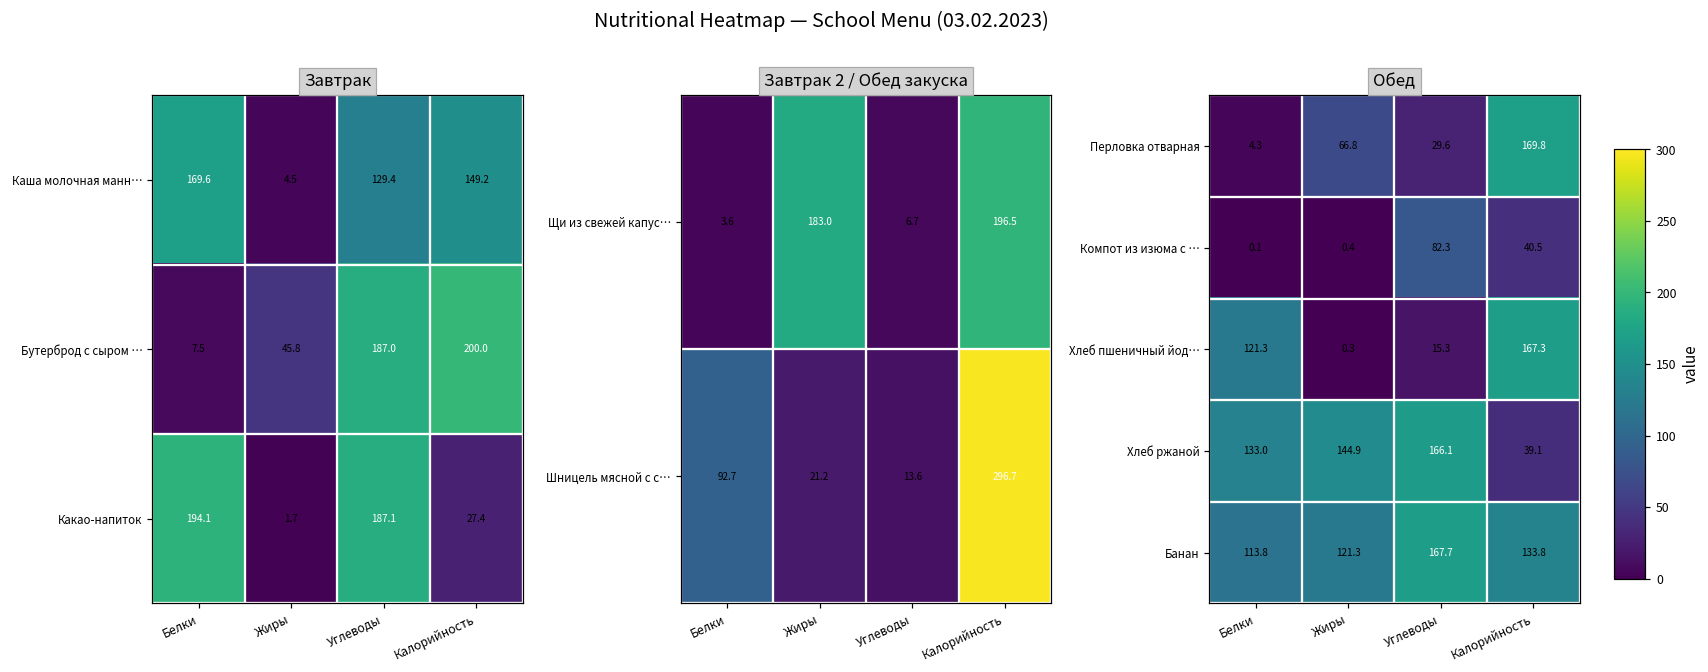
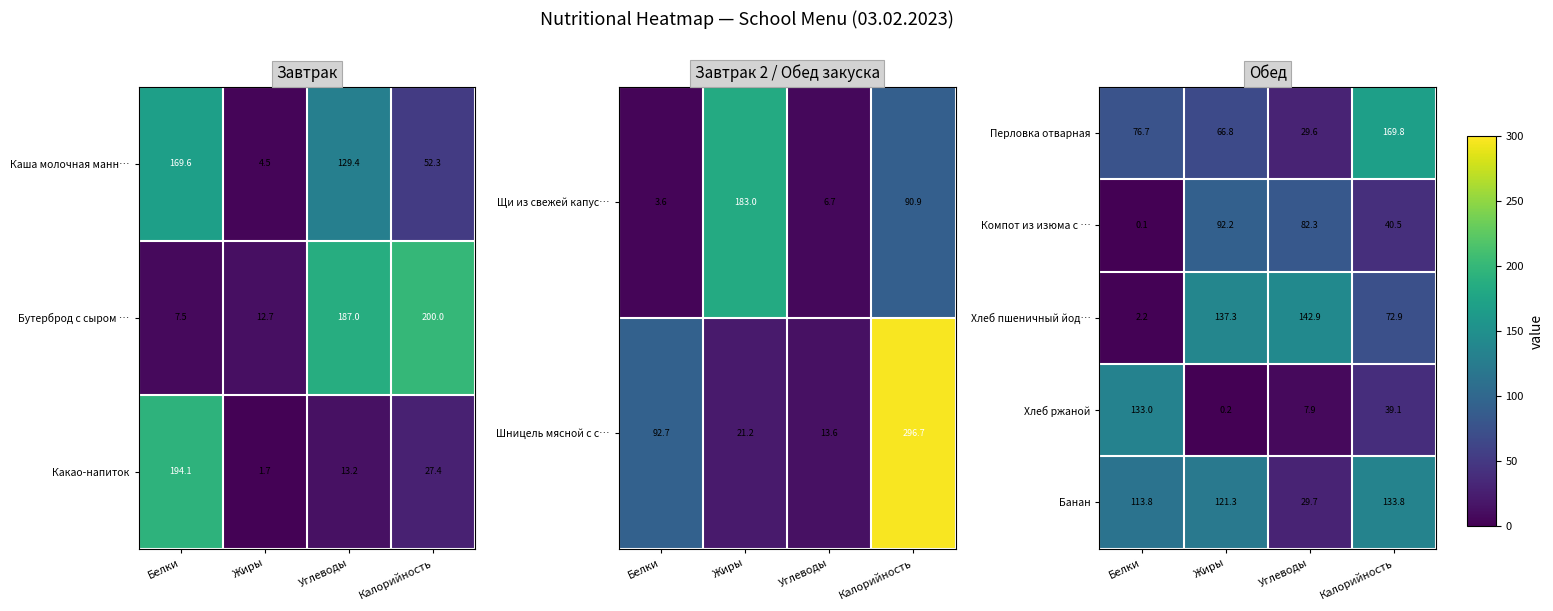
Завтрак, Каша молочная манн…, Калорийность: 149.2 -> 52.3
Завтрак, Бутерброд с сыром …, Жиры: 45.8 -> 12.7
Завтрак, Какао-напиток, Углеводы: 187.1 -> 13.2
Завтрак 2 / Обед закуска, Щи из свежей капус…, Калорийность: 196.5 -> 90.9
Обед, Перловка отварная, Белки: 4.3 -> 76.7
Обед, Компот из изюма с …, Жиры: 0.4 -> 92.2
Обед, Хлеб пшеничный йод…, Белки: 121.3 -> 2.2
Обед, Хлеб пшеничный йод…, Жиры: 0.3 -> 137.3
Обед, Хлеб пшеничный йод…, Углеводы: 15.3 -> 142.9
Обед, Хлеб пшеничный йод…, Калорийность: 167.3 -> 72.9
Обед, Хлеб ржаной, Жиры: 144.9 -> 0.2
Обед, Хлеб ржаной, Углеводы: 166.1 -> 7.9
Обед, Банан, Углеводы: 167.7 -> 29.7
